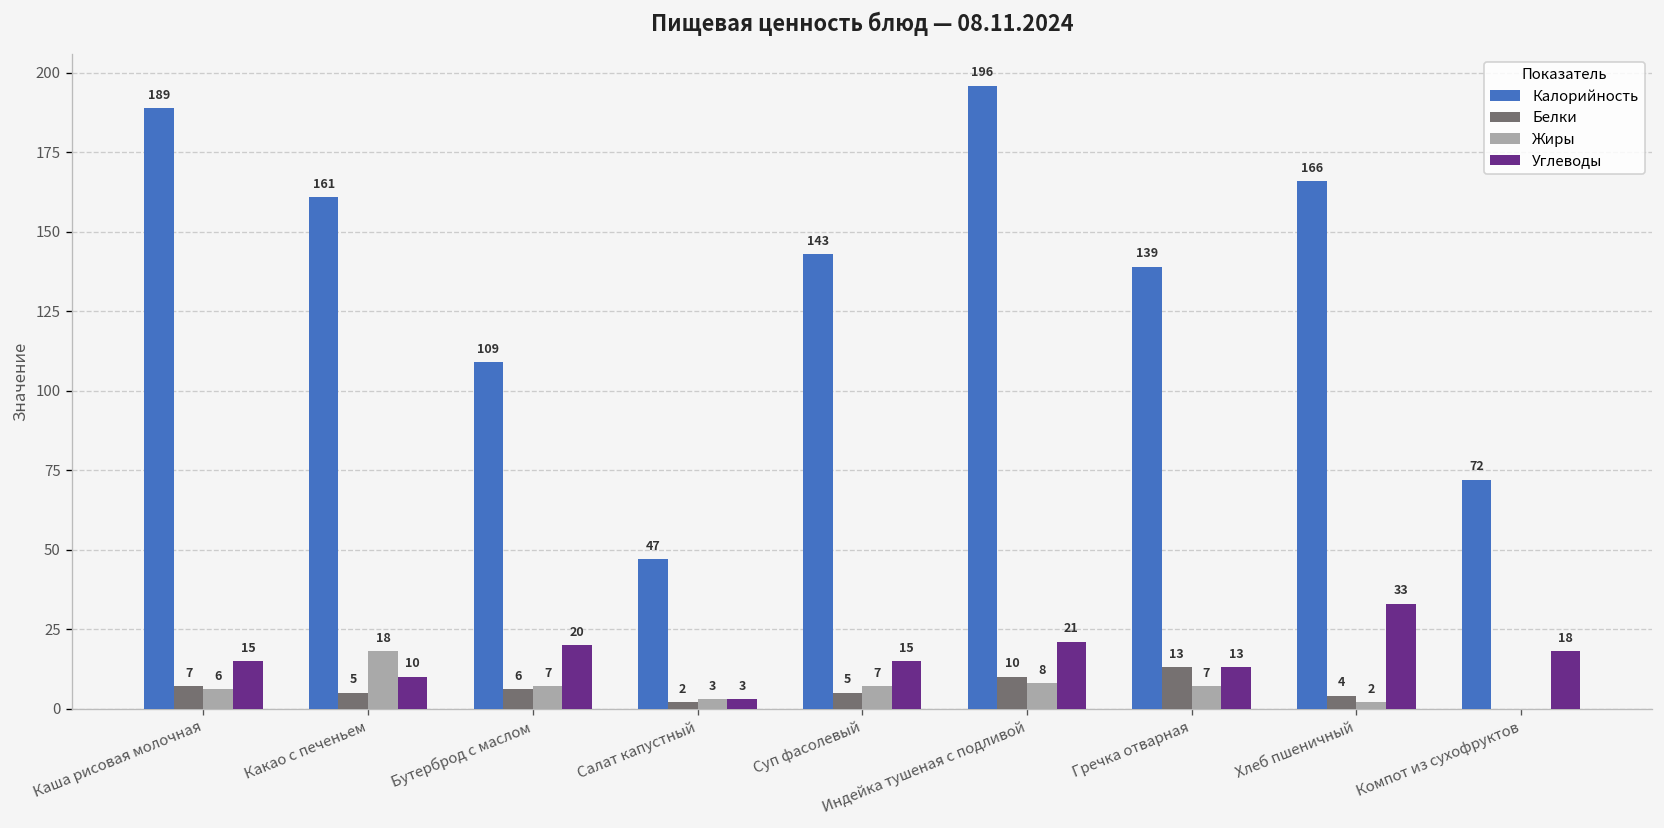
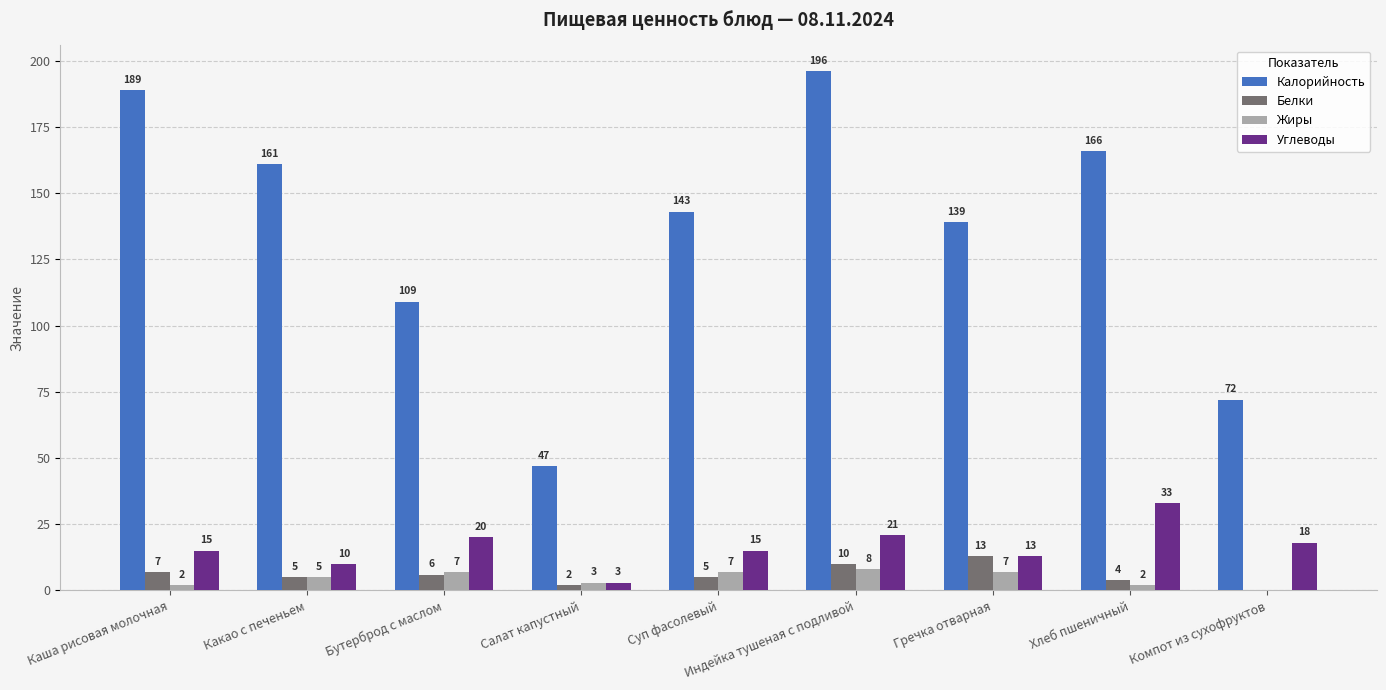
Жиры, Каша рисовая молочная: 6 -> 2
Жиры, Какао с печеньем: 18 -> 5
